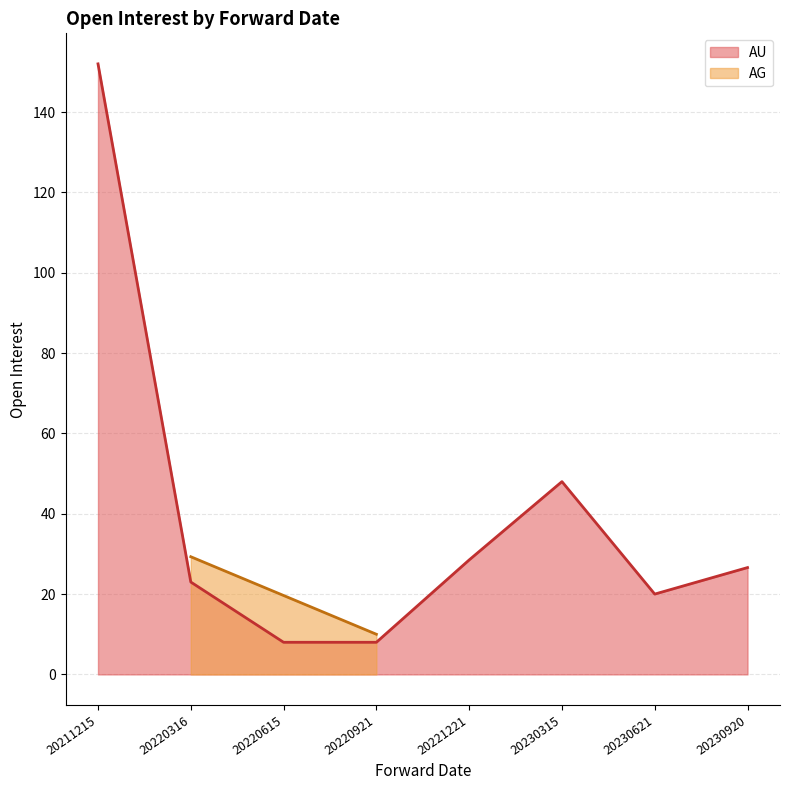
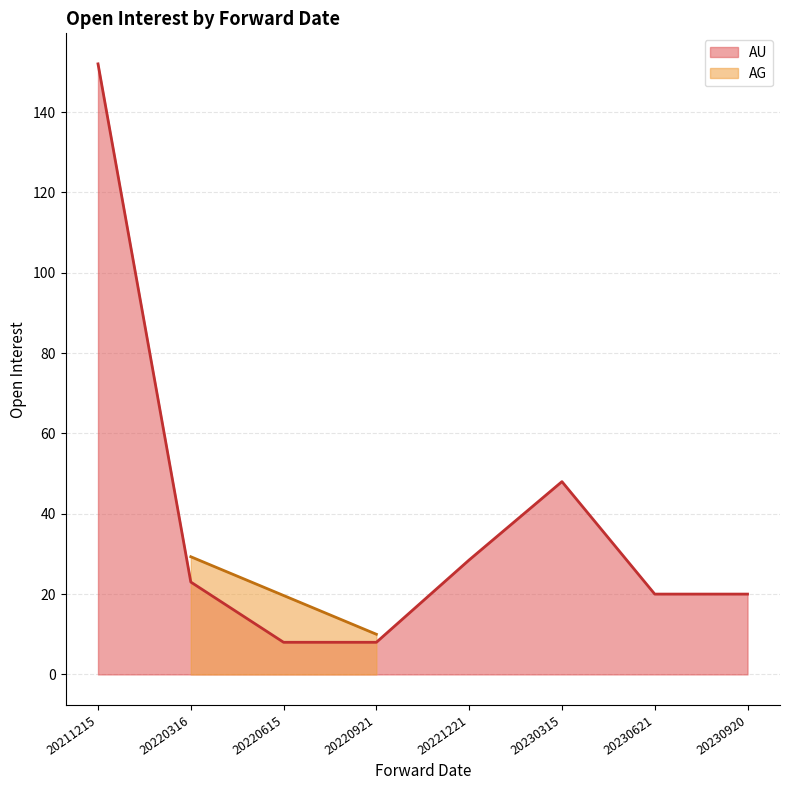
AU, 20230920: 27 -> 20
